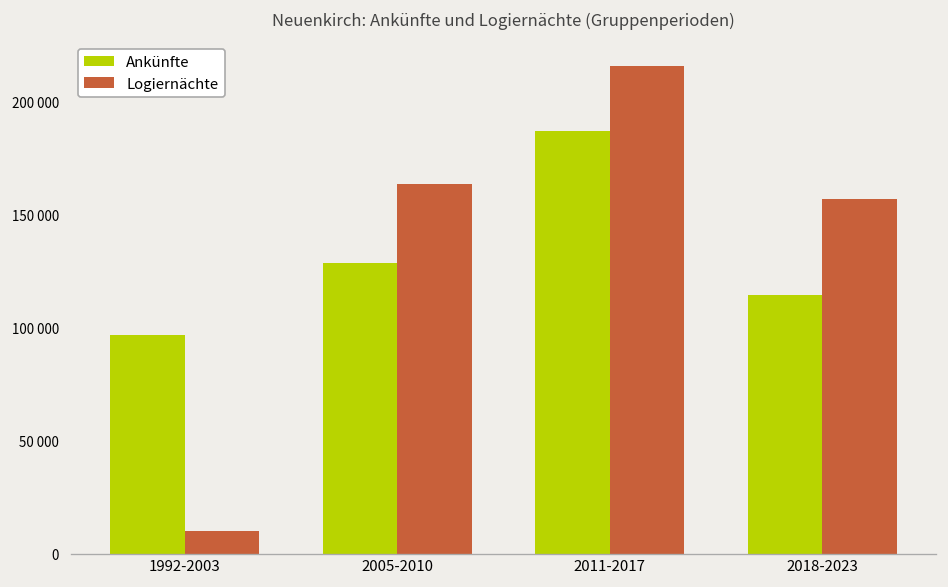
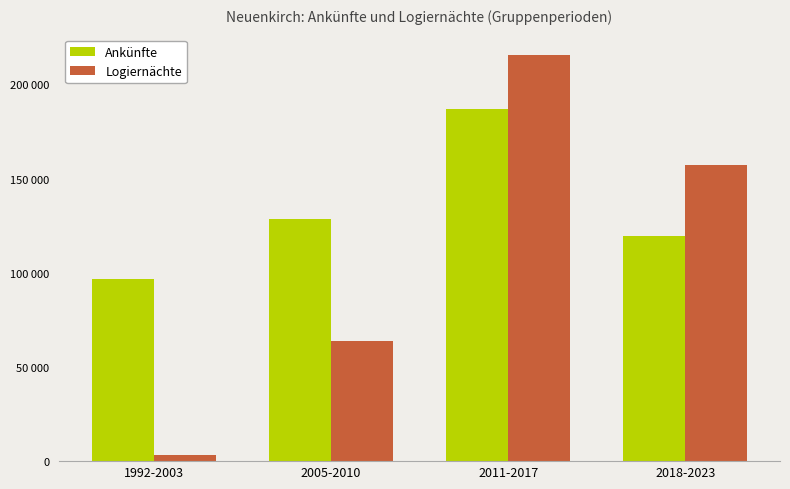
Logiernächte, 1992-2003: 10000 -> 3000
Logiernächte, 2005-2010: 164000 -> 64000
Ankünfte, 2018-2023: 114000 -> 119000
